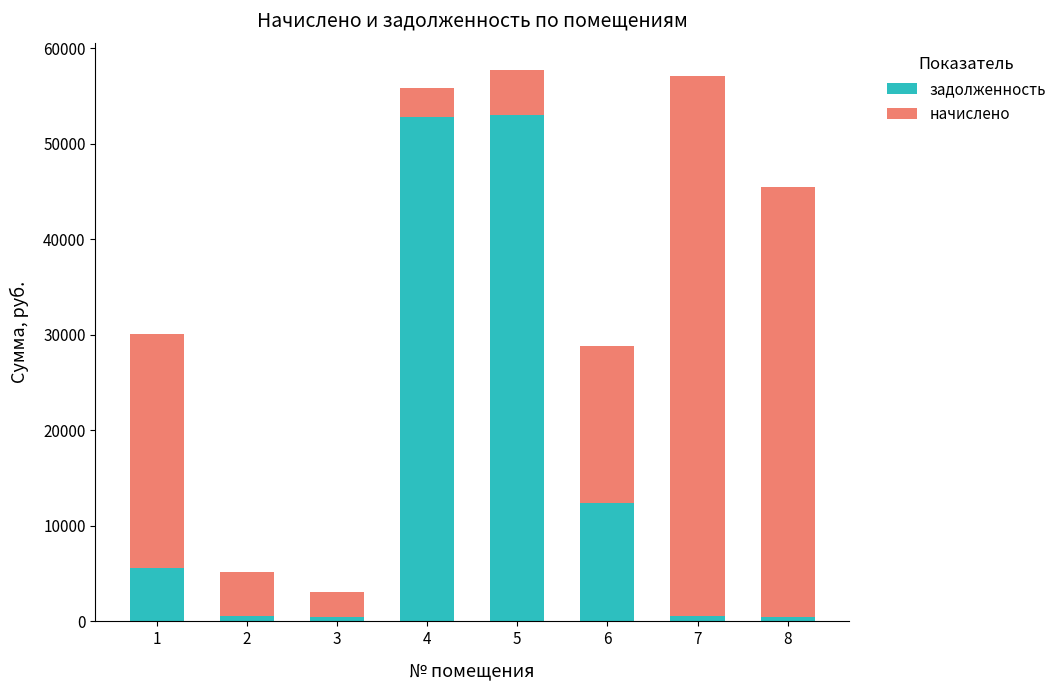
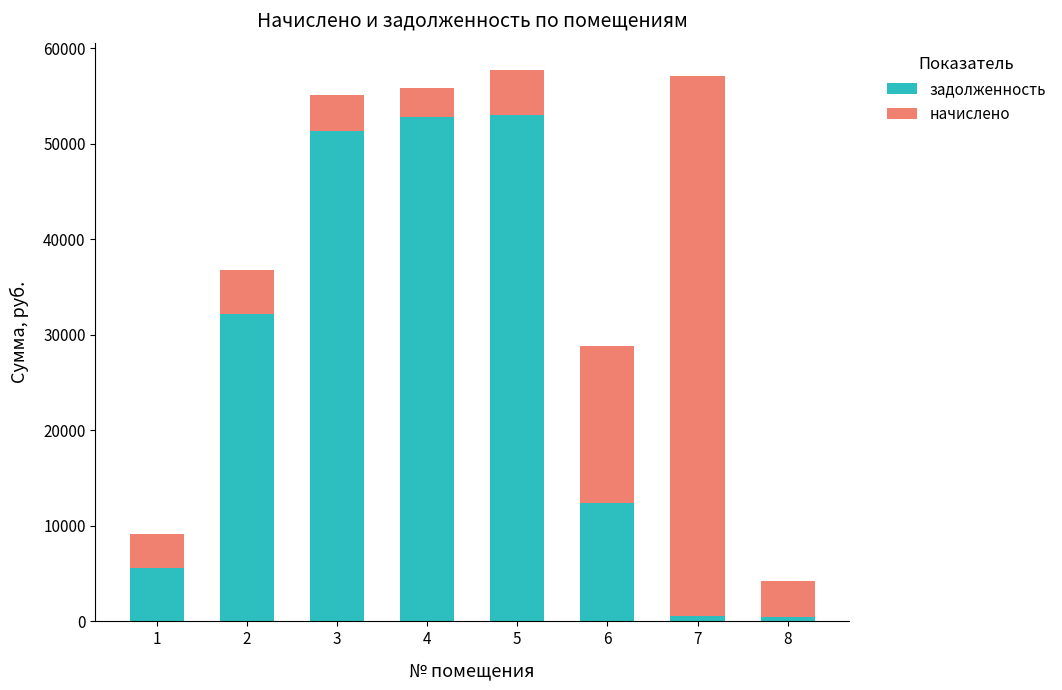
начислено, 1: 24000 -> 4000
задолженность, 2: 1000 -> 32000
задолженность, 3: 0 -> 51000
начислено, 3: 3000 -> 4000
начислено, 8: 45000 -> 4000
